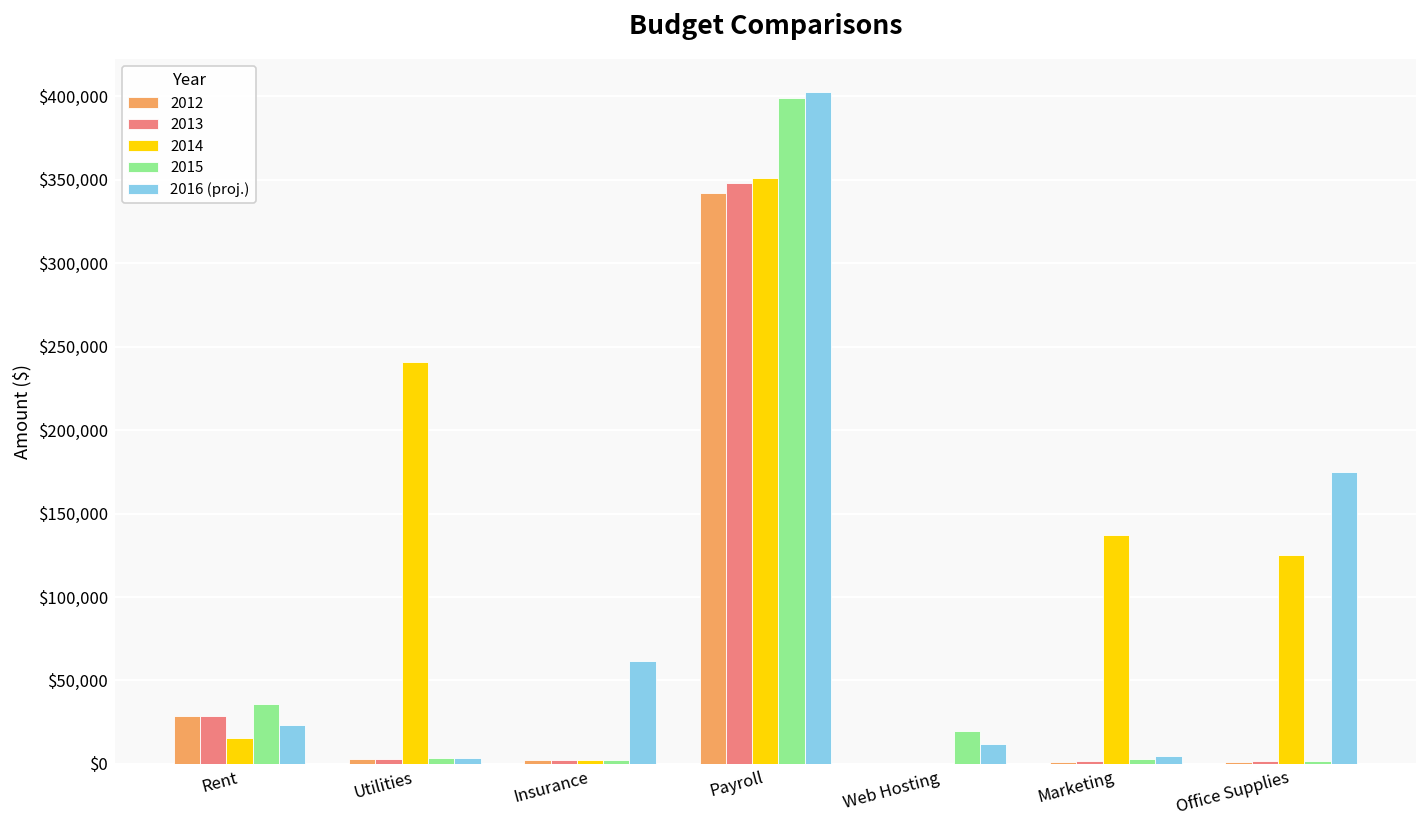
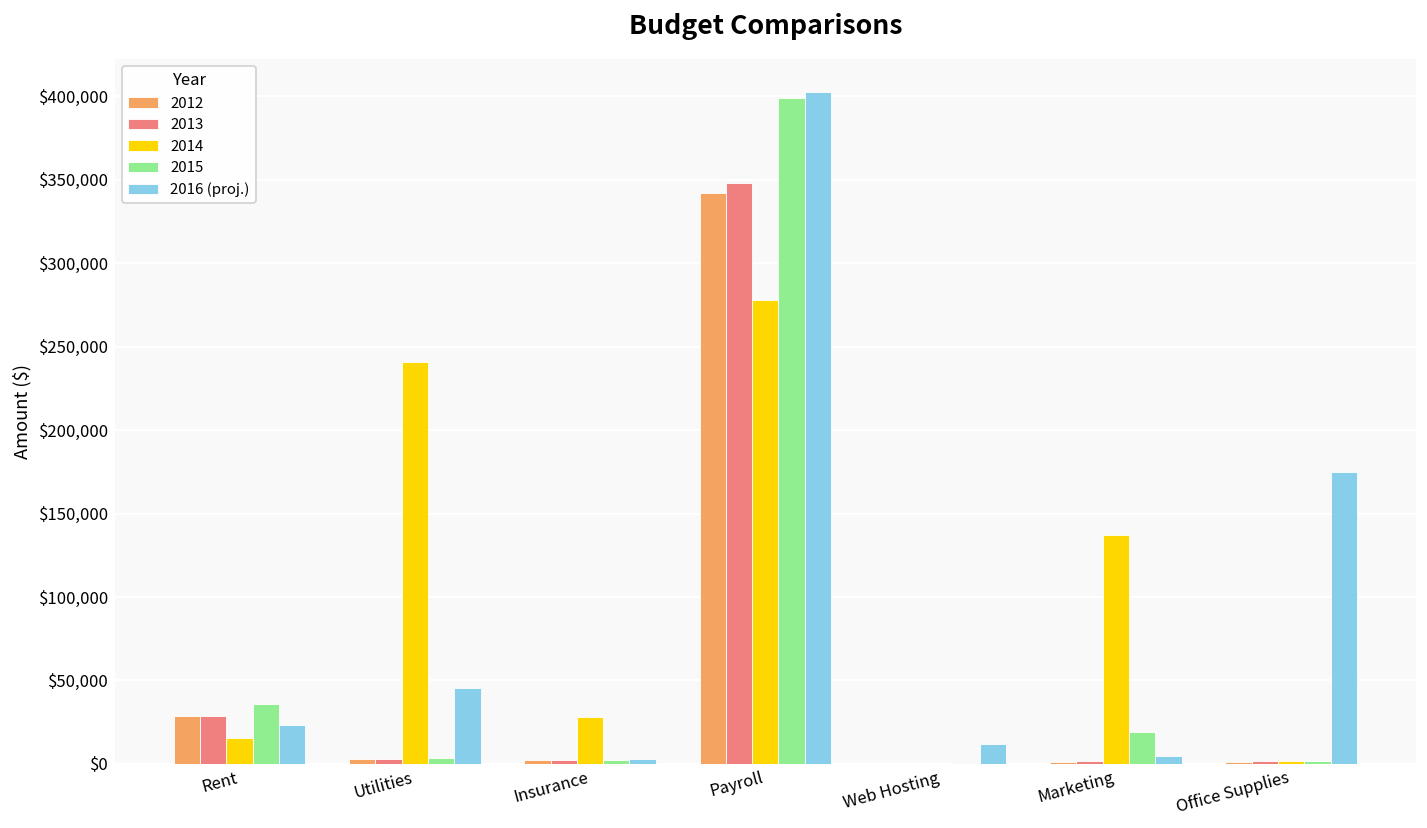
2016 (proj.), Utilities: $3,000 -> $45,000
2014, Insurance: $3,000 -> $28,000
2016 (proj.), Insurance: $61,000 -> $3,000
2014, Payroll: $351,000 -> $278,000
2015, Web Hosting: $20,000 -> $0
2015, Marketing: $3,000 -> $19,000
2014, Office Supplies: $125,000 -> $2,000
